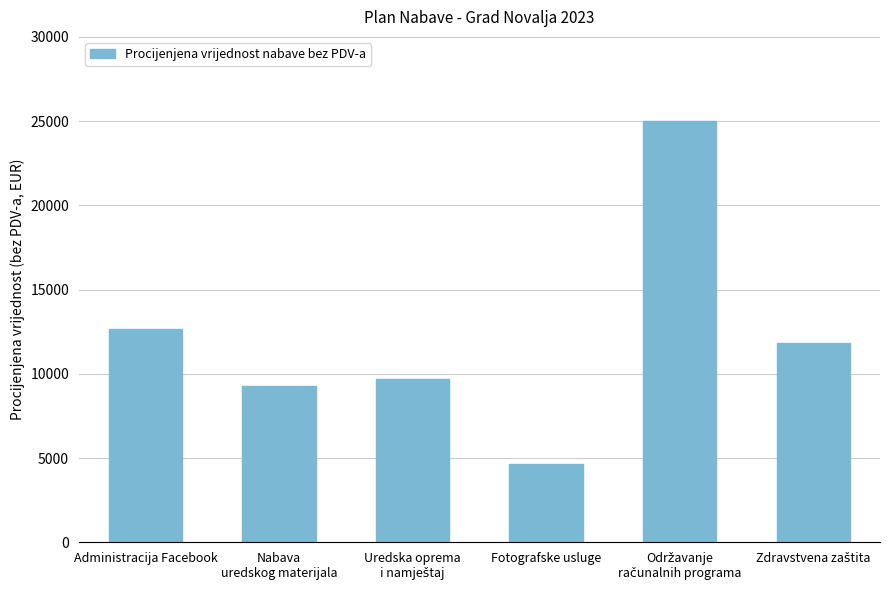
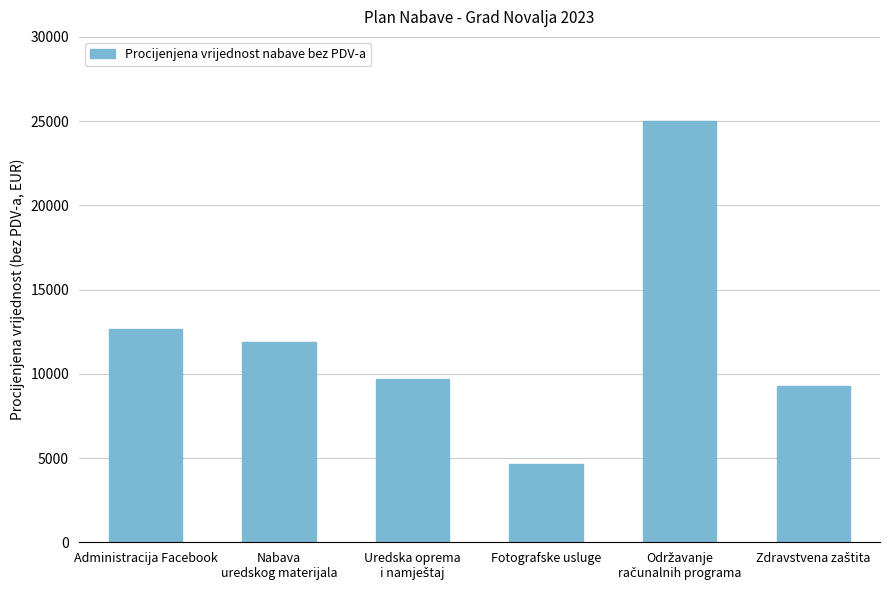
Nabava uredskog materijala: 9300 -> 11900
Zdravstvena zaštita: 11800 -> 9300
